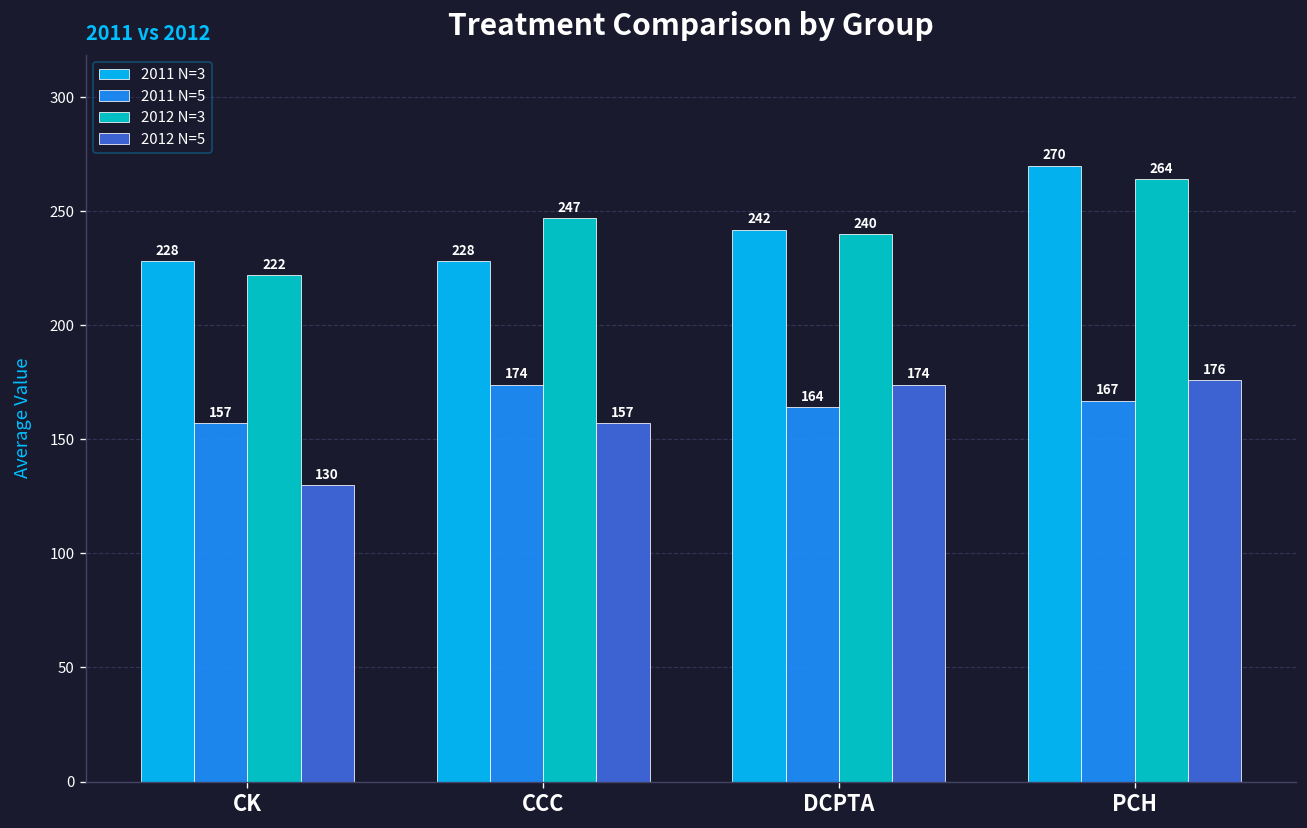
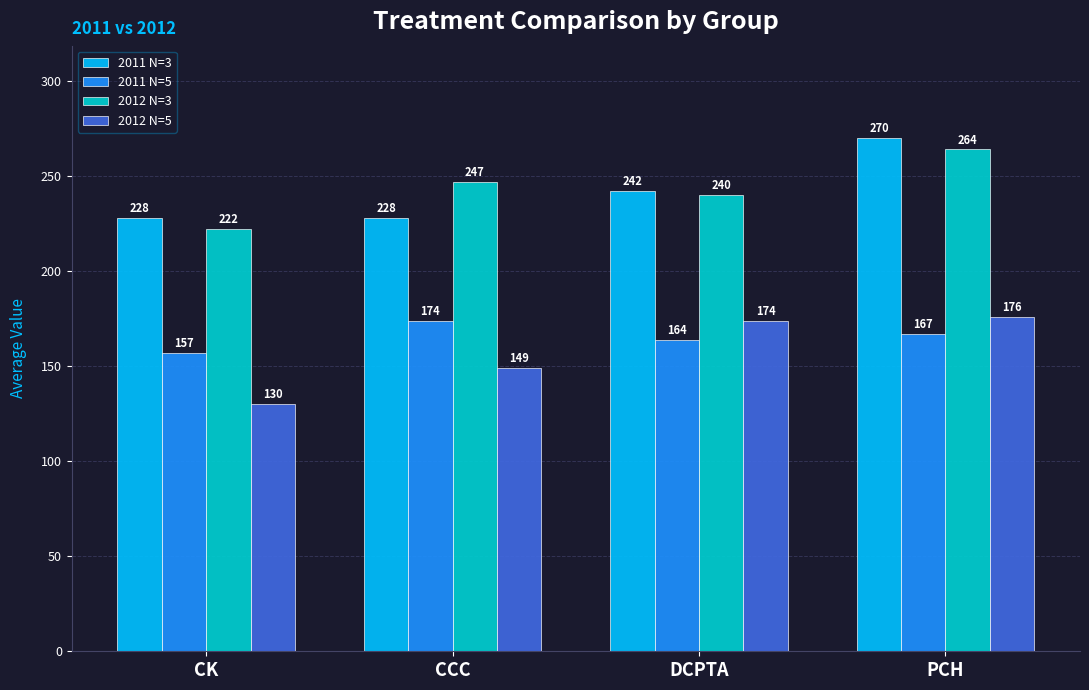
2012 N=5, CCC: 157 -> 149
